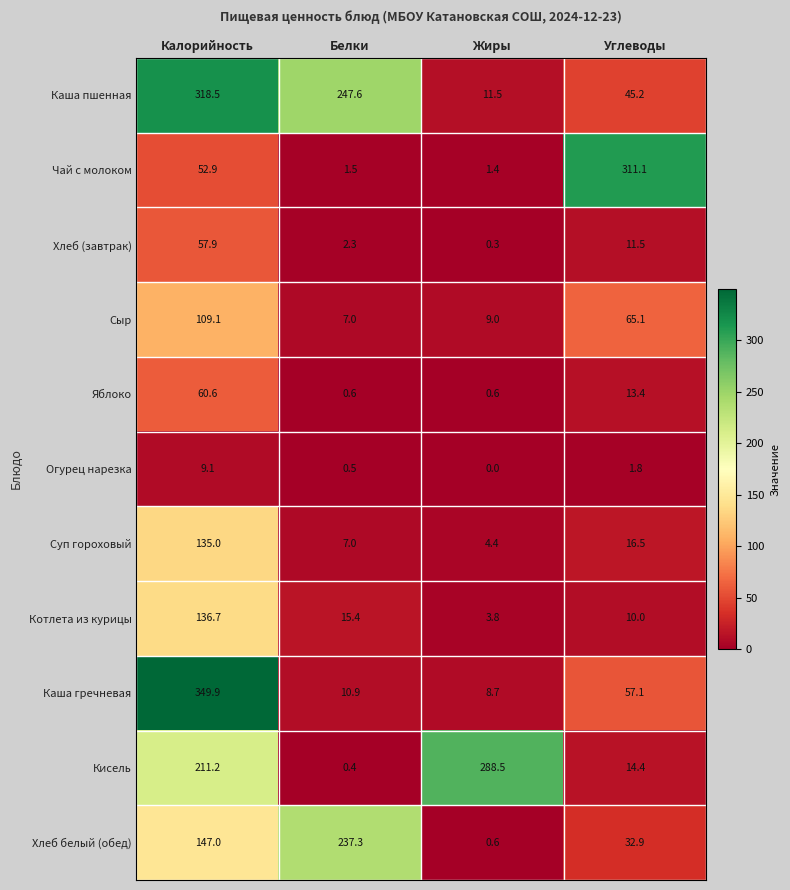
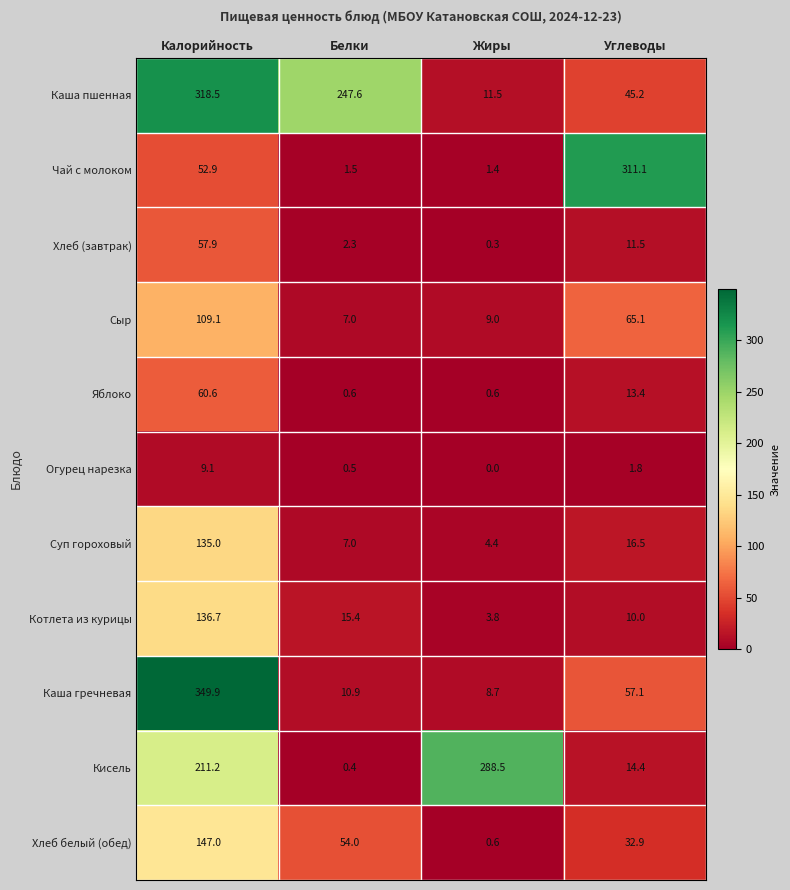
Хлеб белый (обед), Белки: 237.3 -> 54.0
